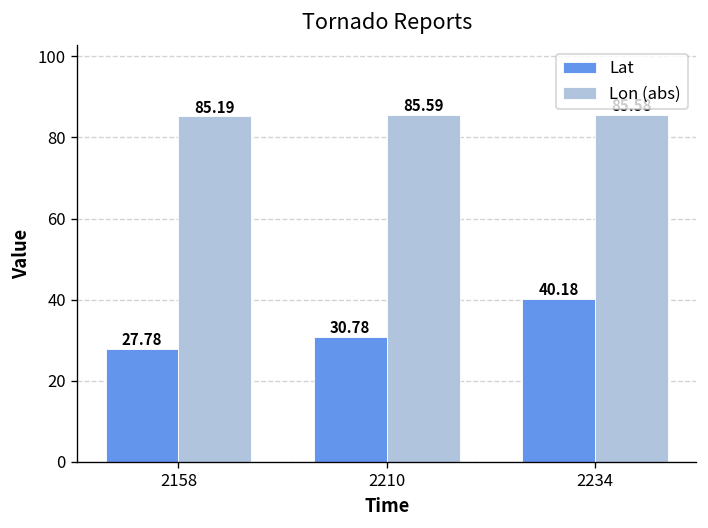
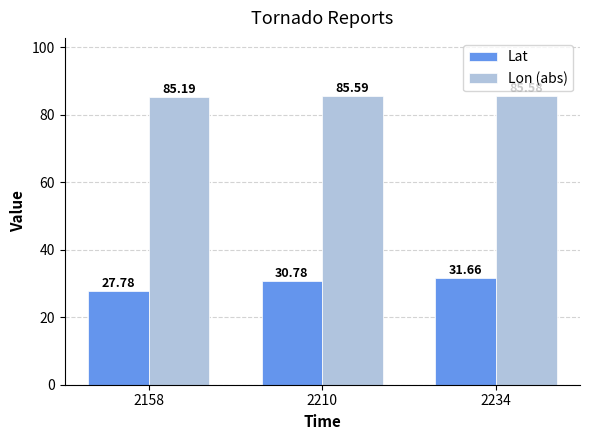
Lat, 2234: 40.18 -> 31.66
